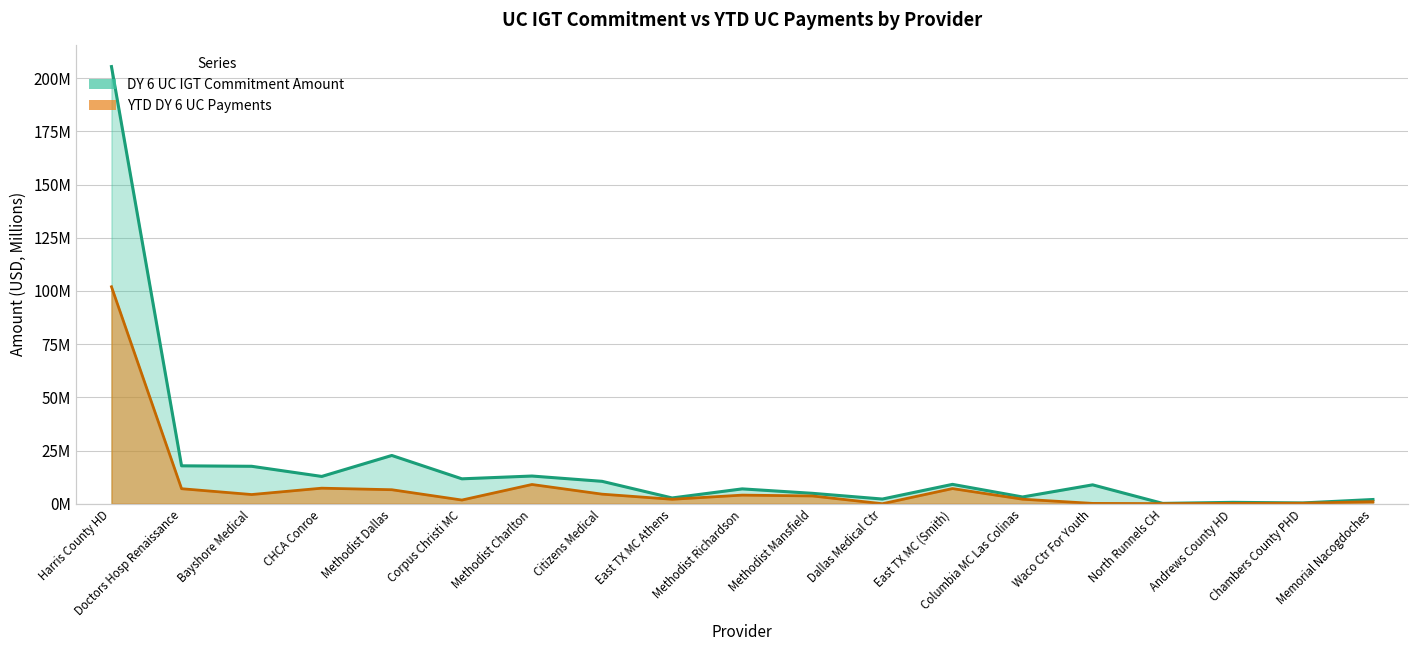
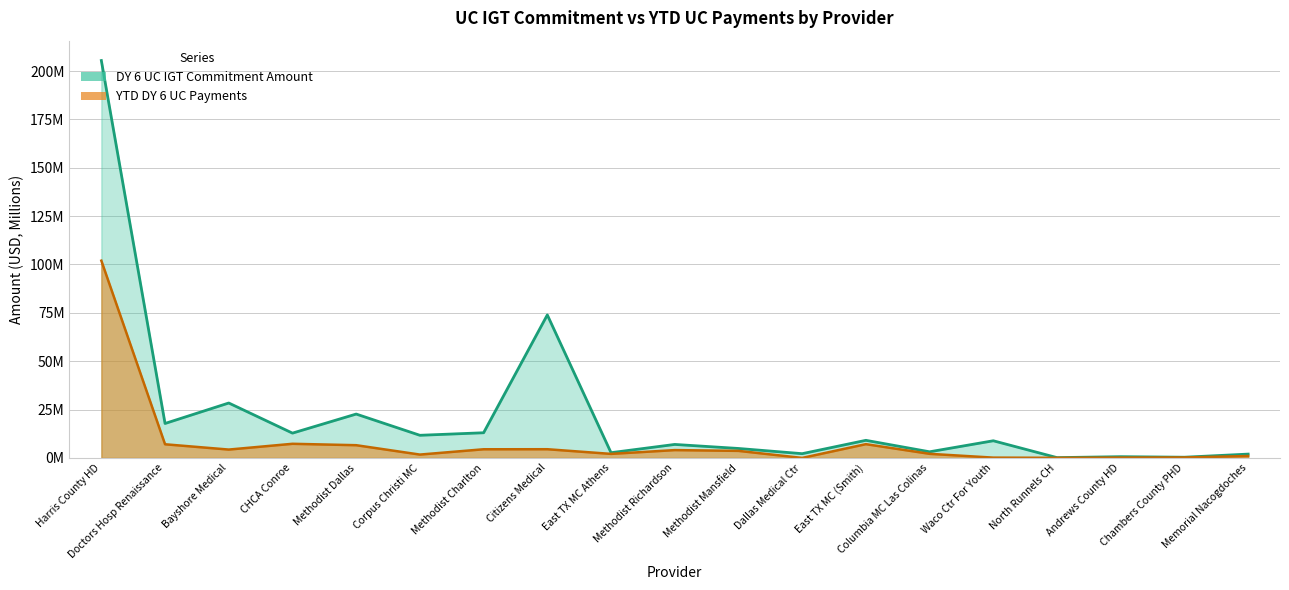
DY 6 UC IGT Commitment Amount, Bayshore Medical: 18000000 -> 28000000
YTD DY 6 UC Payments, Methodist Charlton: 9000000 -> 4000000
DY 6 UC IGT Commitment Amount, Citizens Medical: 11000000 -> 74000000
